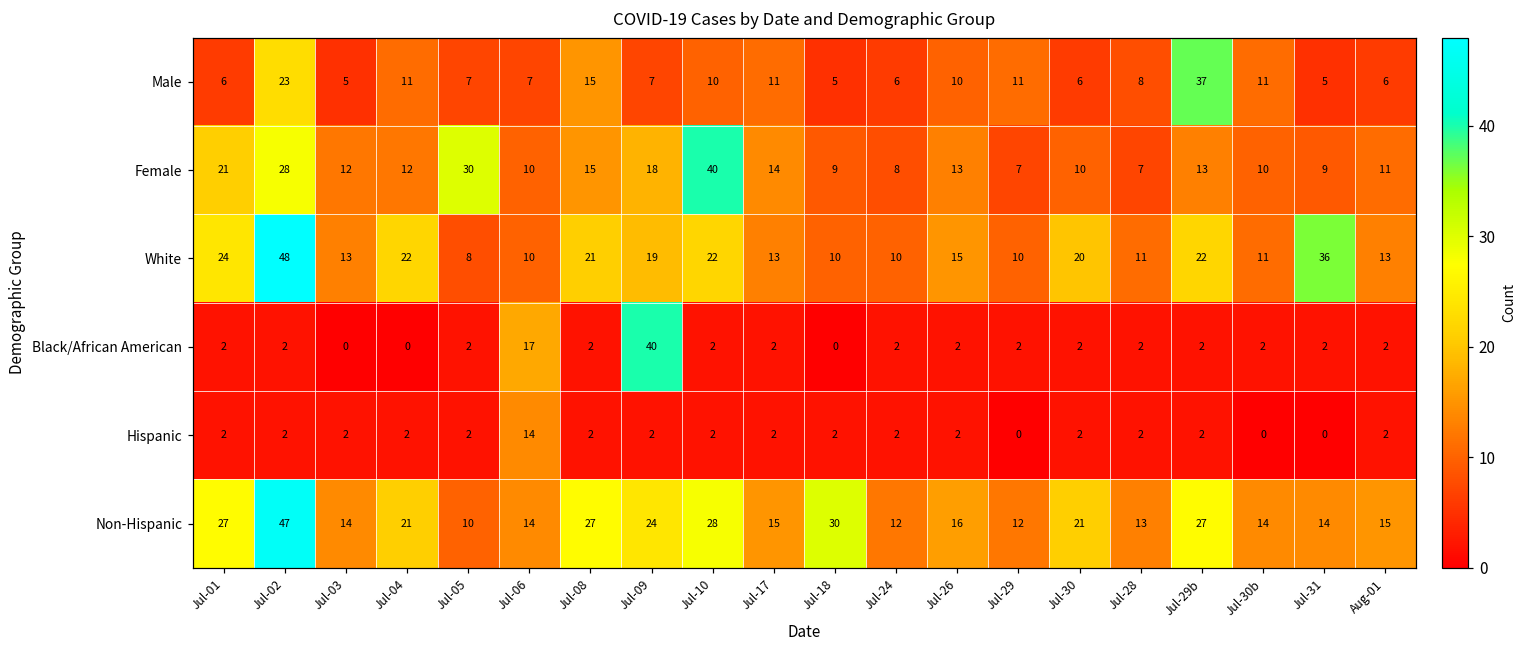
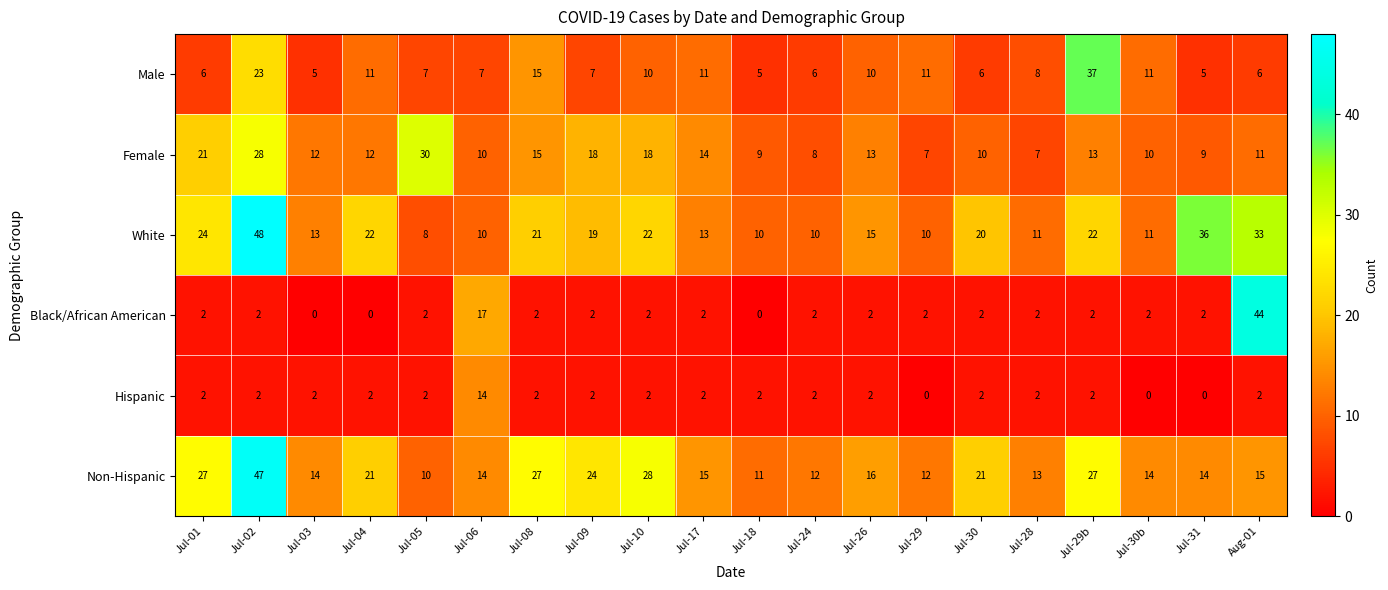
Female, Jul-10: 40 -> 18
White, Aug-01: 13 -> 33
Black/African American, Jul-09: 40 -> 2
Black/African American, Aug-01: 2 -> 44
Non-Hispanic, Jul-18: 30 -> 11
